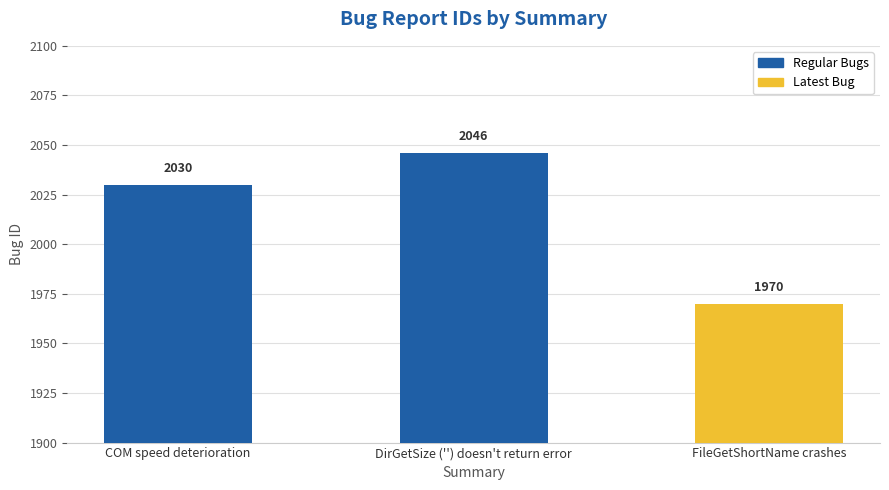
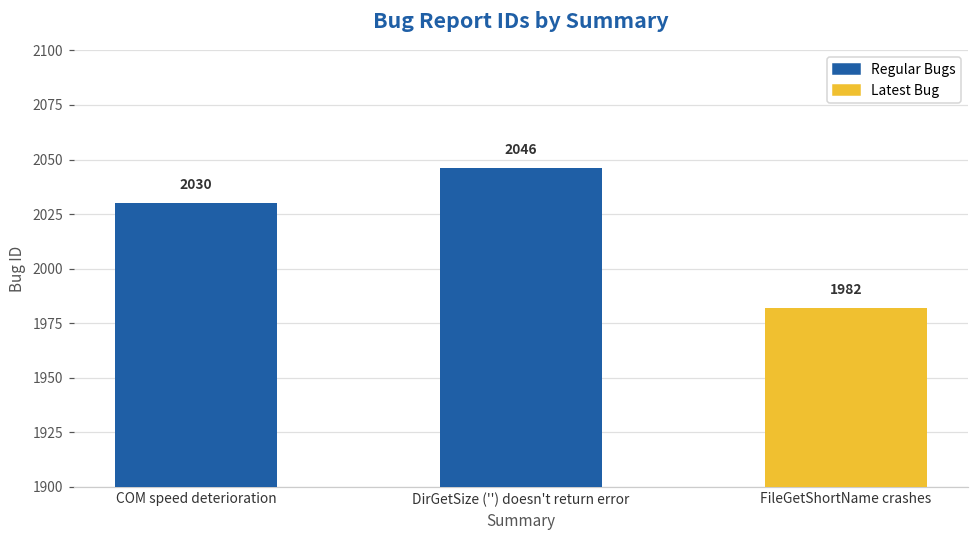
FileGetShortName crashes: 1970 -> 1982
